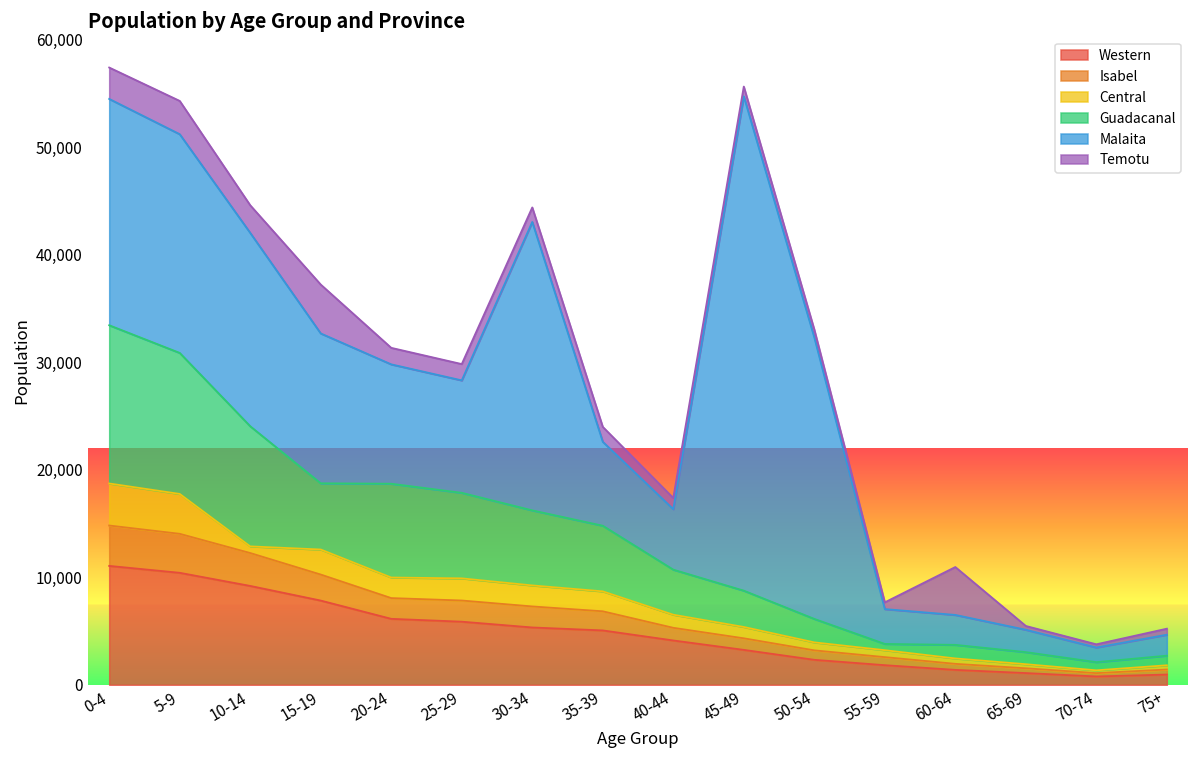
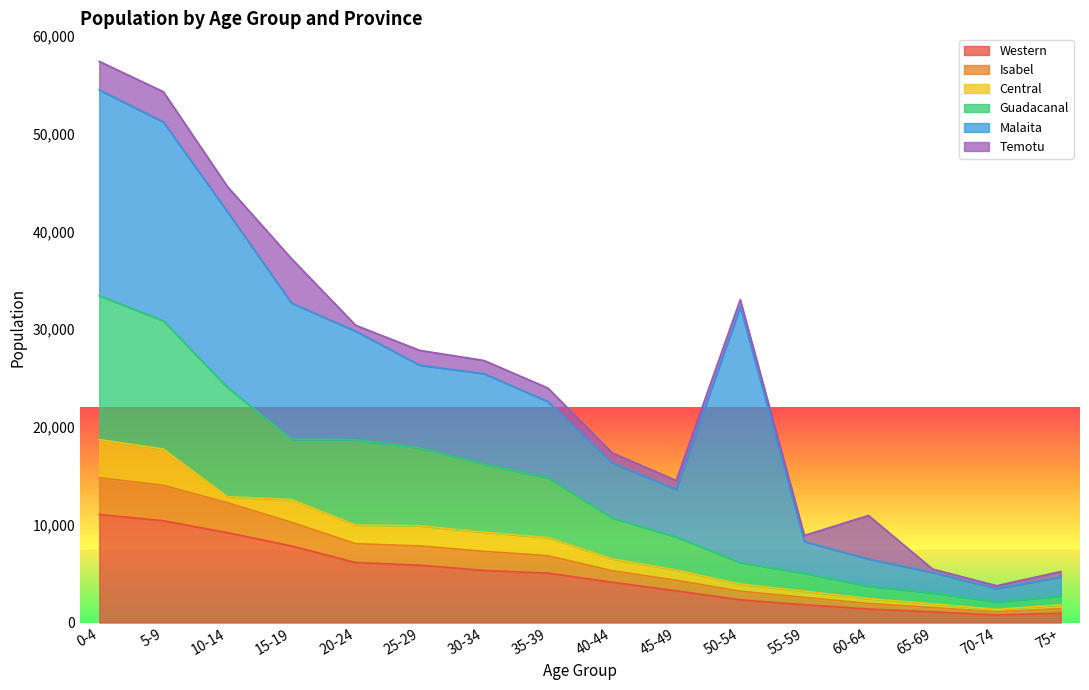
Temotu, 20-24: 2,000 -> 1,000
Malaita, 25-29: 10,000 -> 8,000
Malaita, 30-34: 27,000 -> 9,000
Malaita, 45-49: 46,000 -> 5,000
Guadacanal, 55-59: 1,000 -> 2,000
